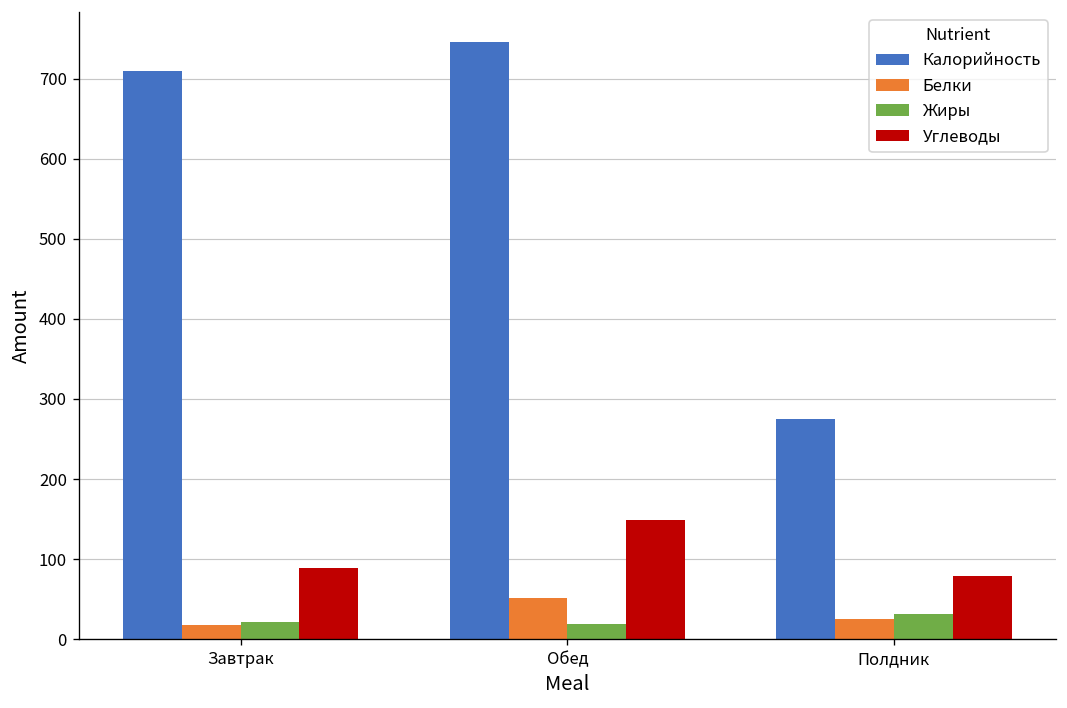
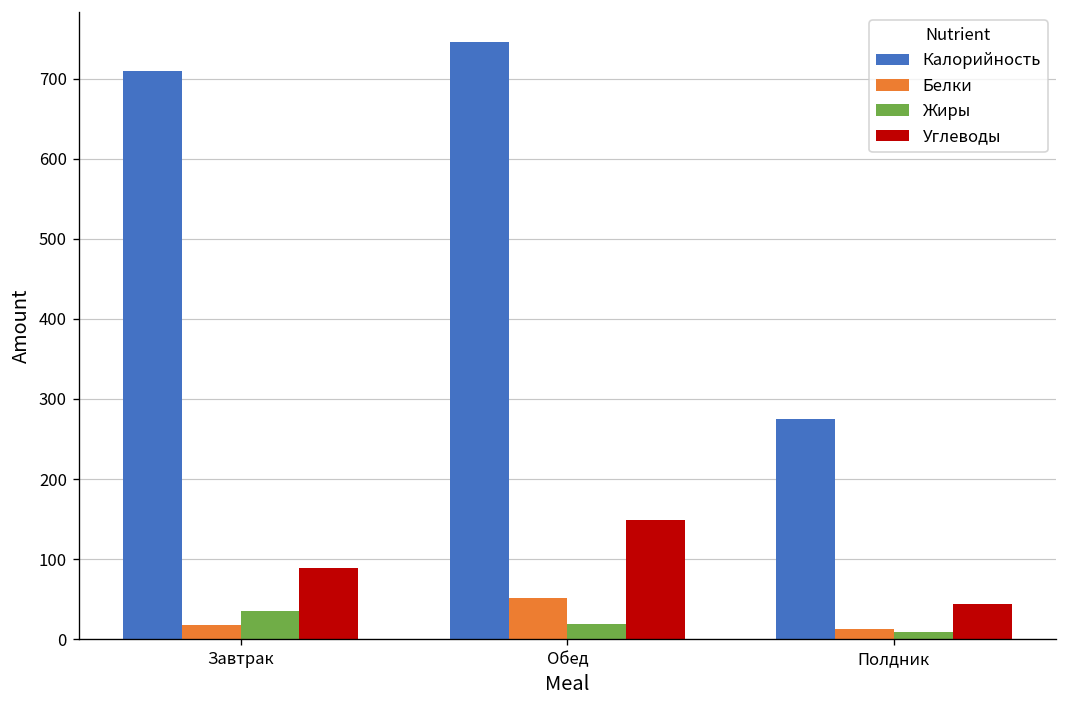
Жиры, Завтрак: 20 -> 40
Белки, Полдник: 30 -> 10
Жиры, Полдник: 30 -> 10
Углеводы, Полдник: 80 -> 40
